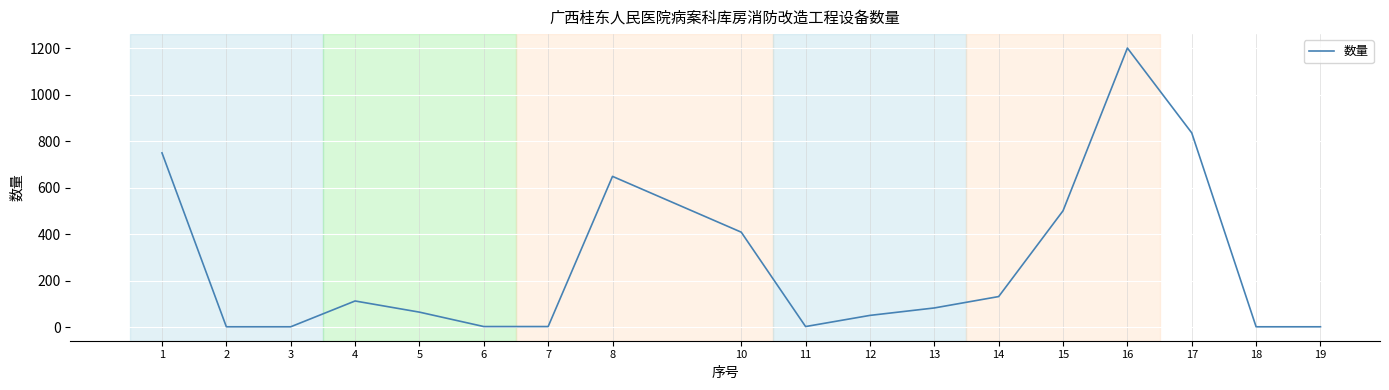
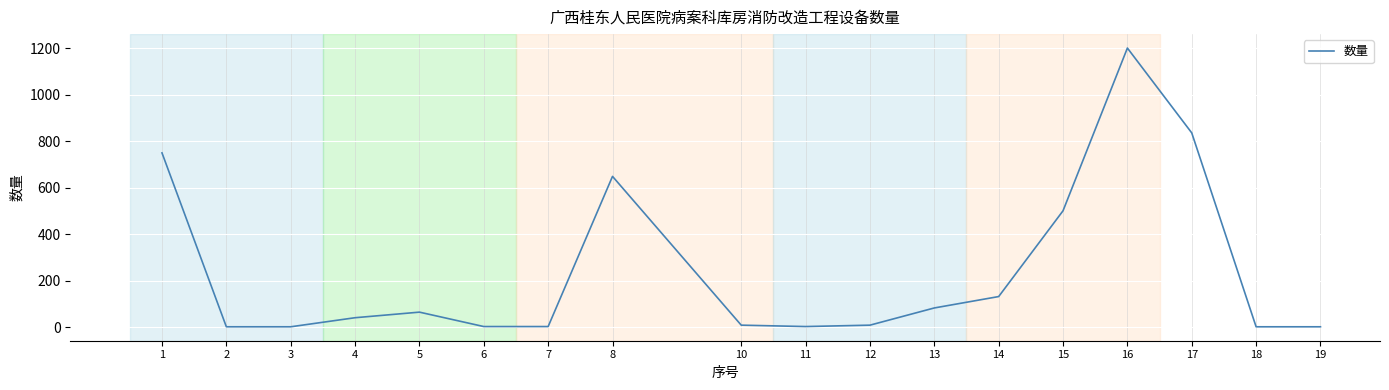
4: 110 -> 40
10: 410 -> 10
12: 50 -> 10
